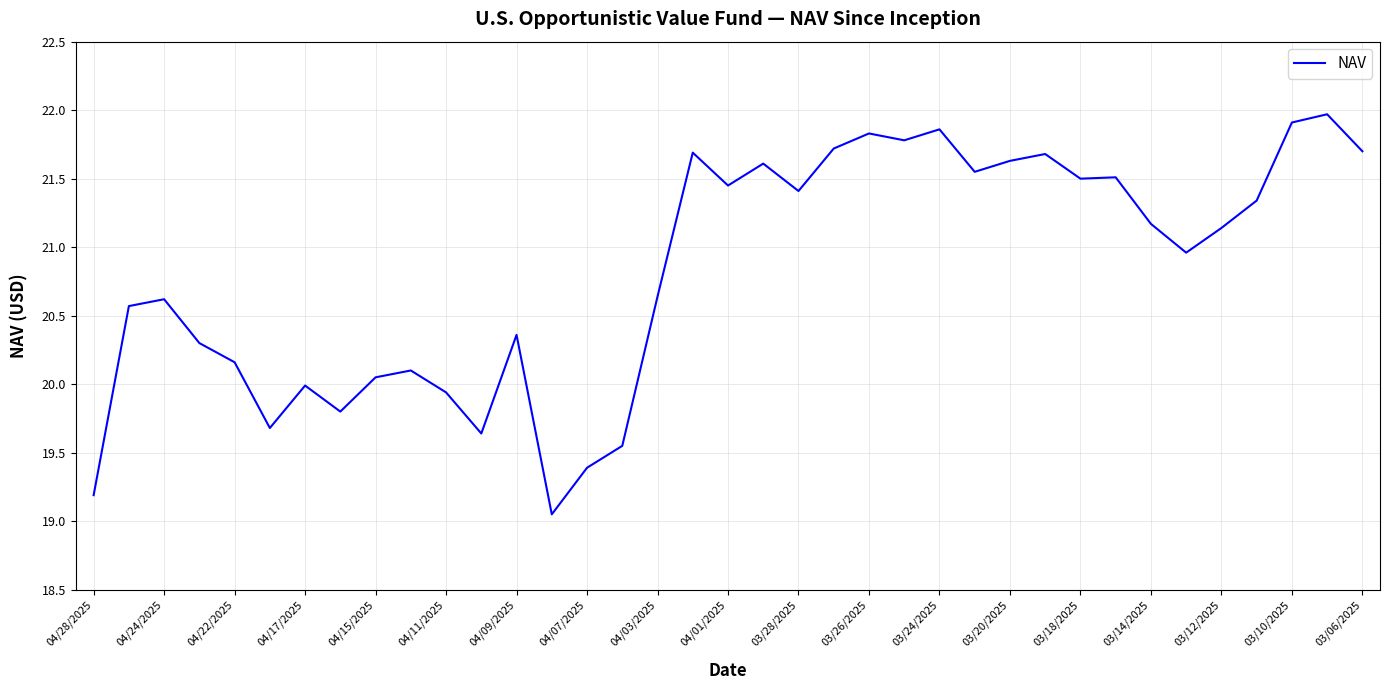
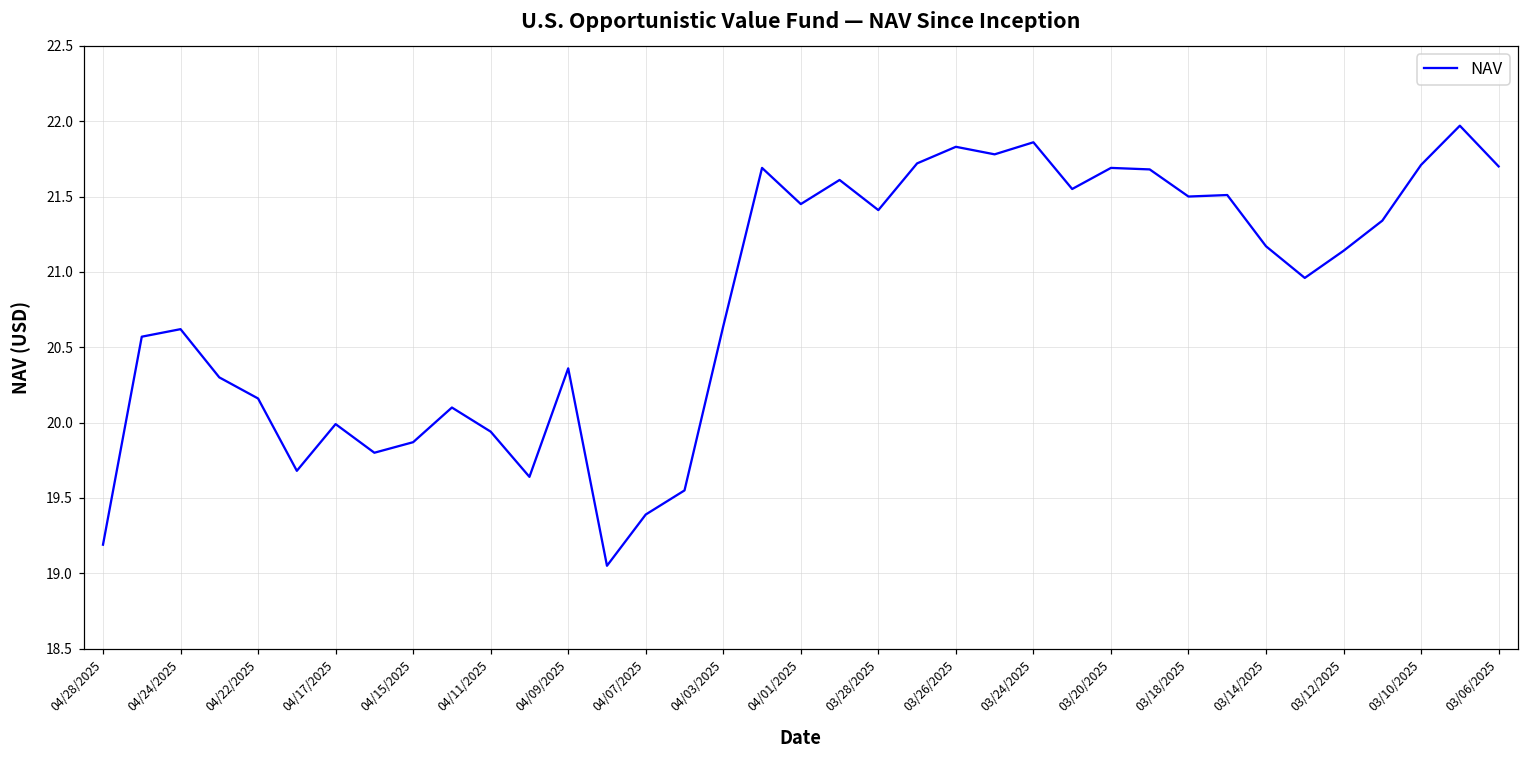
04/15/2025: 20.05 -> 19.87
03/20/2025: 21.63 -> 21.69
03/10/2025: 21.91 -> 21.71
